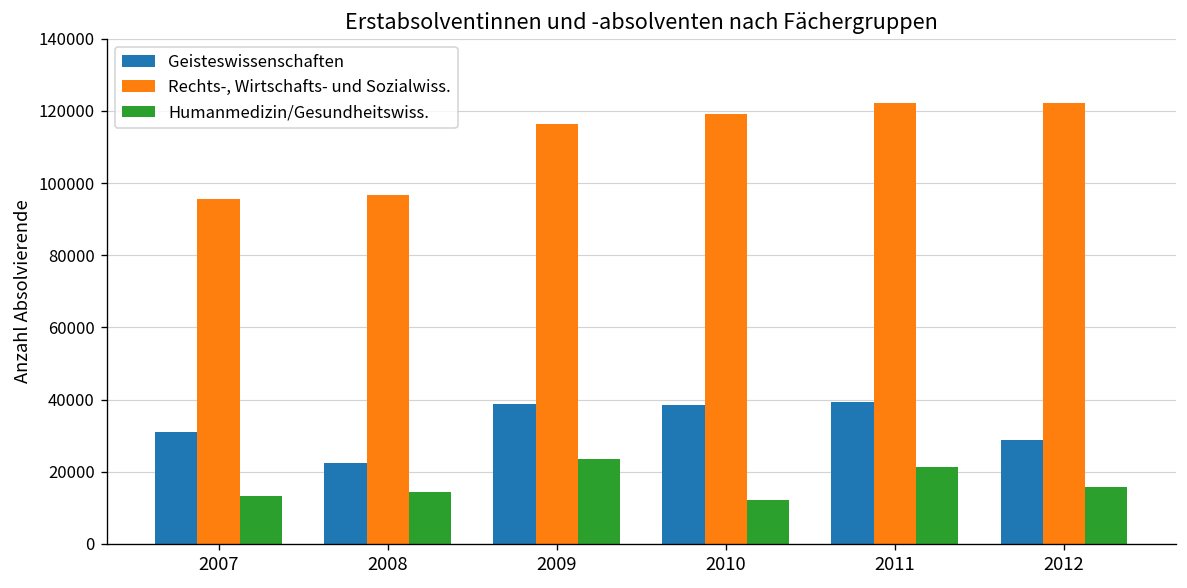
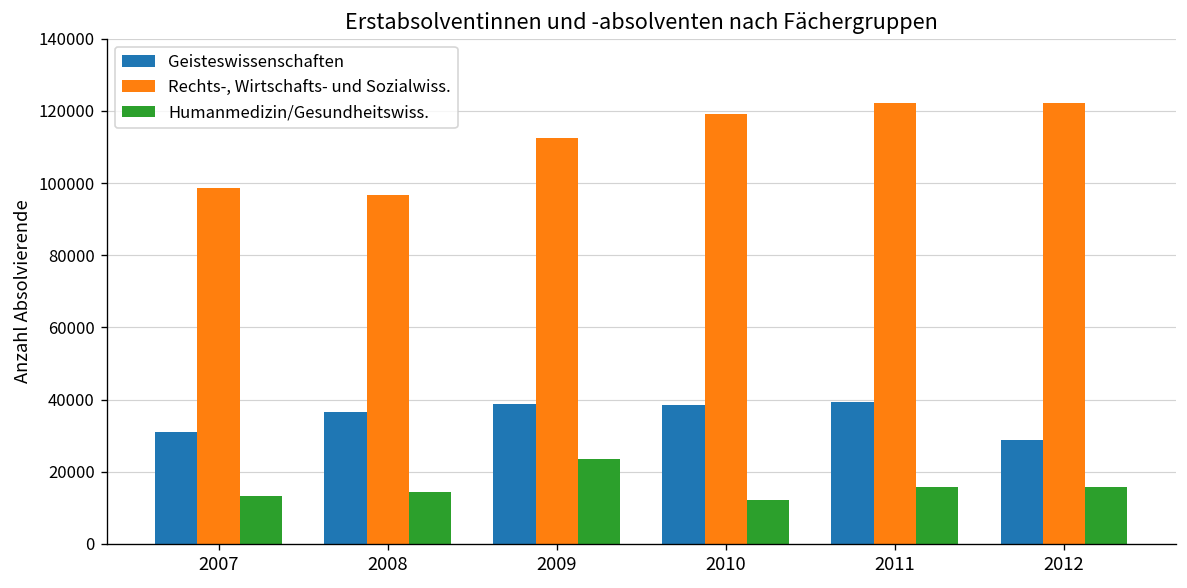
Rechts-, Wirtschafts- und Sozialwiss., 2007: 96000 -> 99000
Geisteswissenschaften, 2008: 23000 -> 36000
Rechts-, Wirtschafts- und Sozialwiss., 2009: 116000 -> 112000
Humanmedizin/Gesundheitswiss., 2011: 21000 -> 16000
